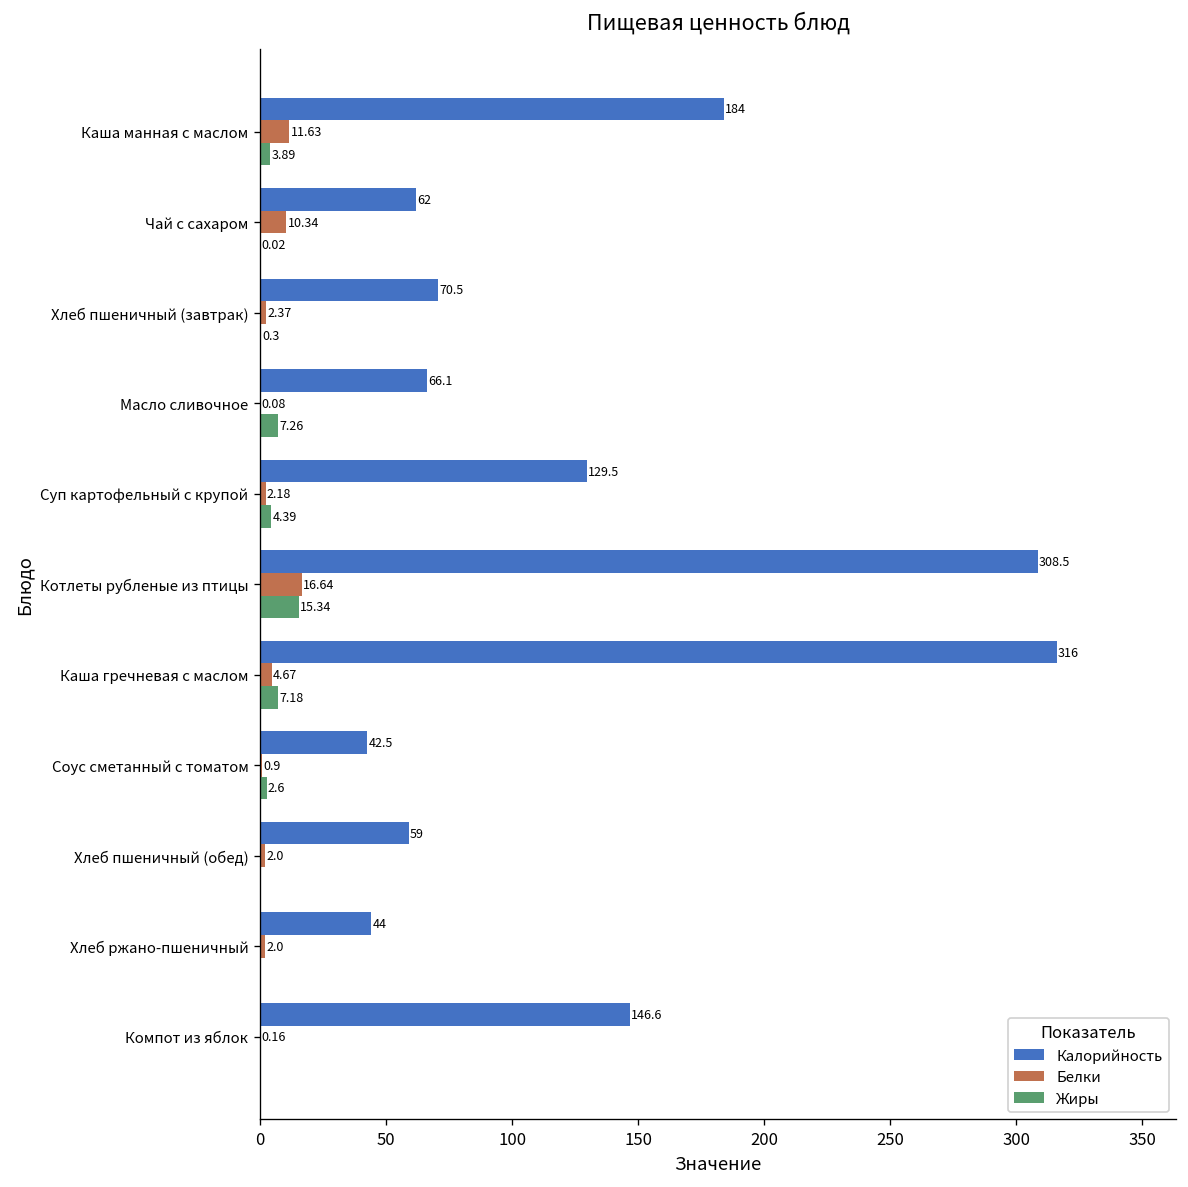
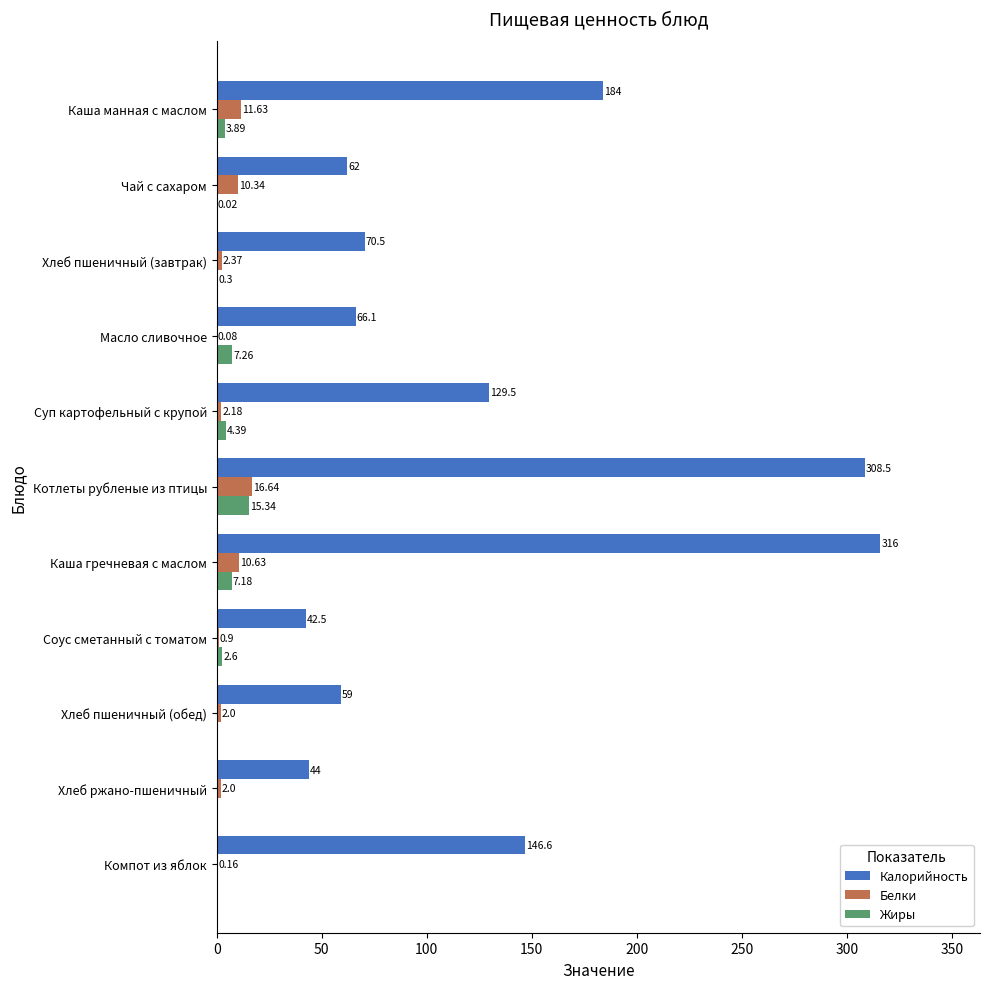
Белки, Каша гречневая с маслом: 4.67 -> 10.63
